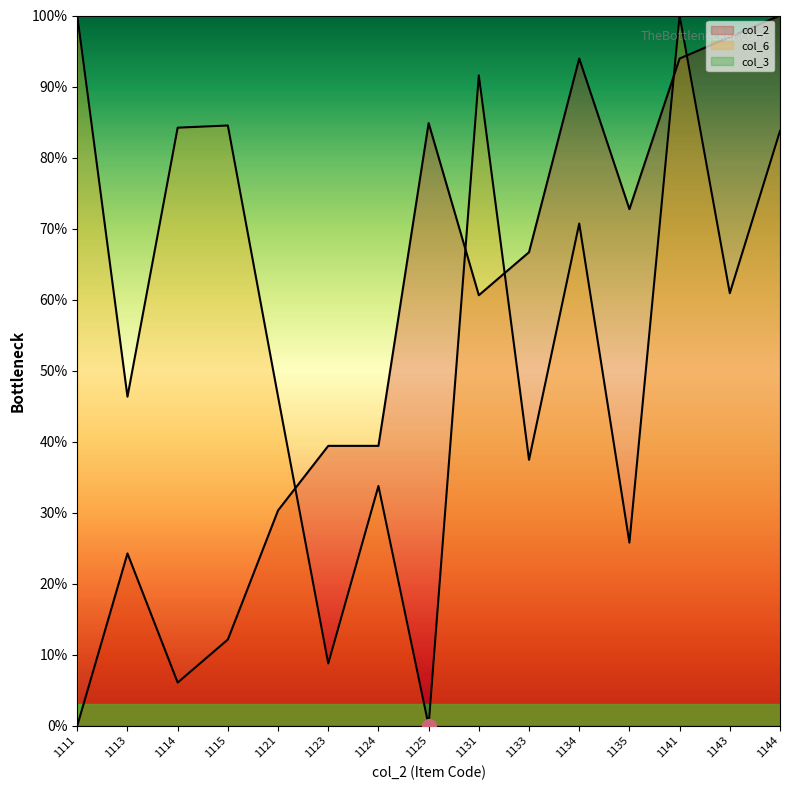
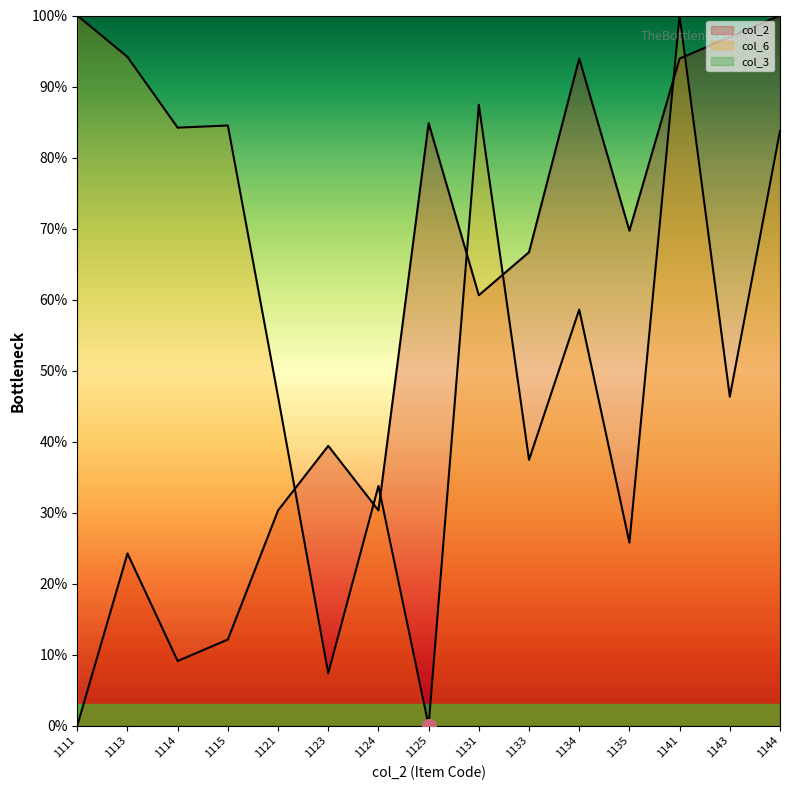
col_6, 1113: 46% -> 94%
col_2, 1114: 6% -> 9%
col_6, 1123: 9% -> 7%
col_2, 1124: 39% -> 30%
col_6, 1131: 92% -> 87%
col_6, 1134: 71% -> 59%
col_2, 1135: 73% -> 70%
col_6, 1143: 61% -> 46%
